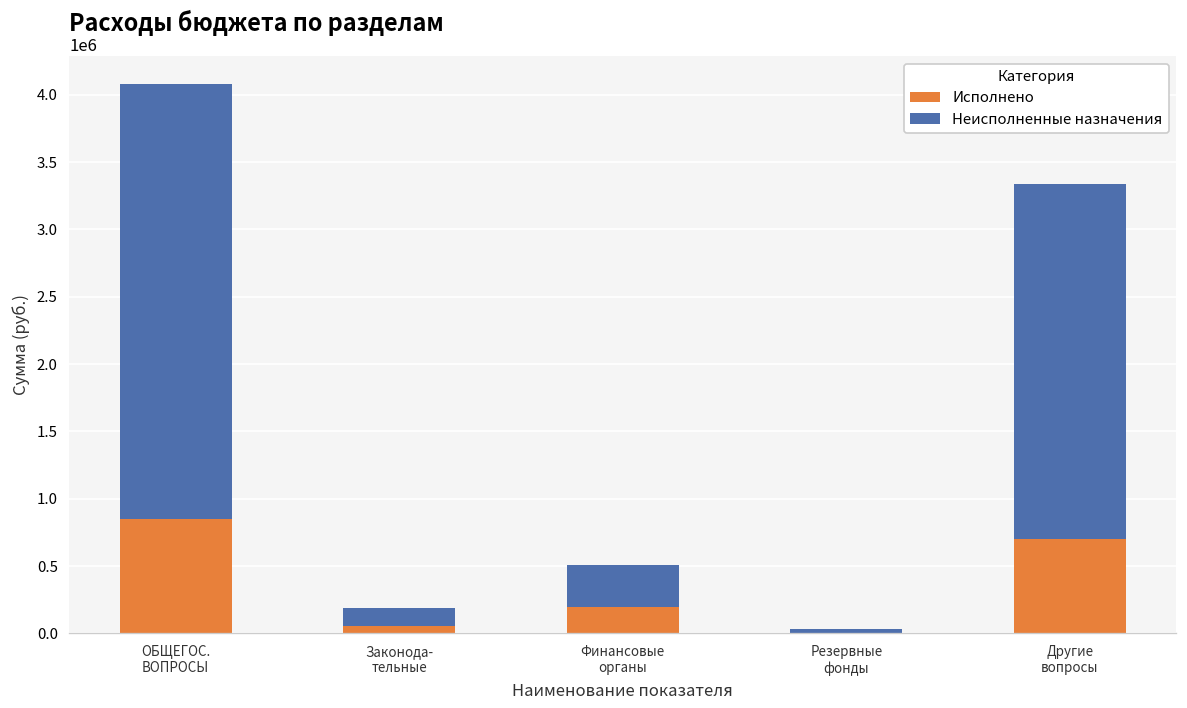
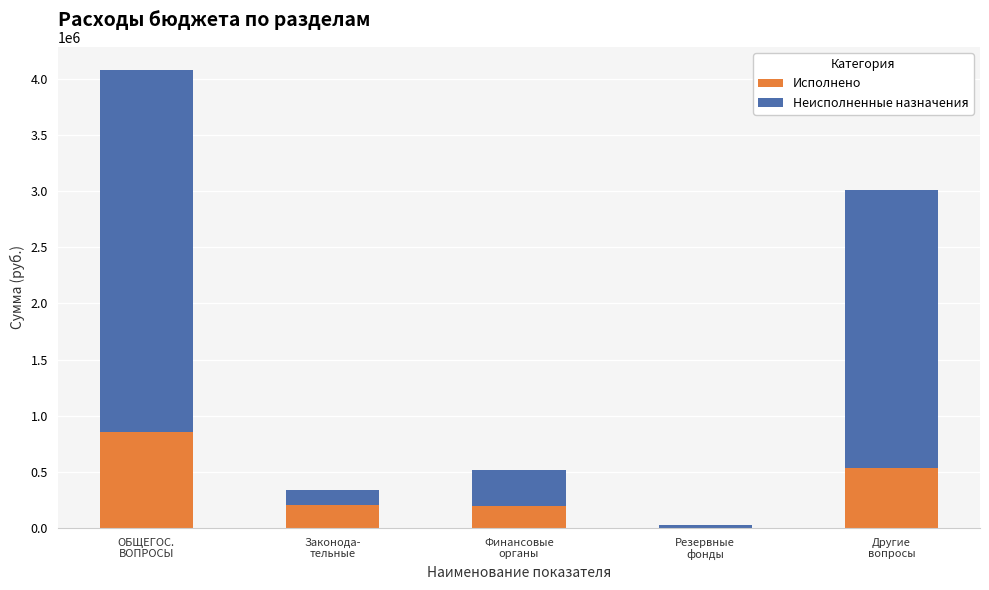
Исполнено, Законода- тельные: 50000 -> 200000
Исполнено, Другие вопросы: 700000 -> 540000
Неисполненные назначения, Другие вопросы: 2630000 -> 2480000
